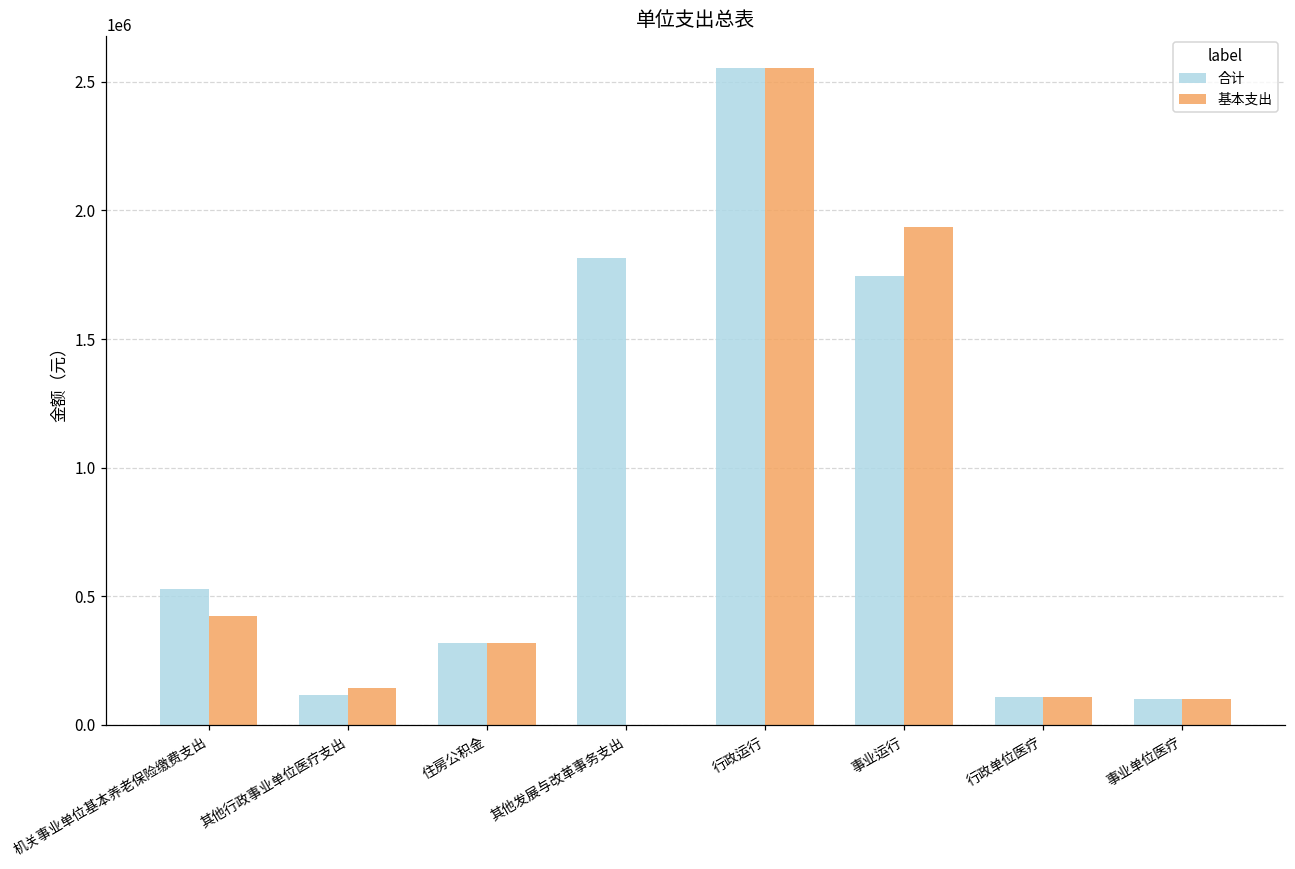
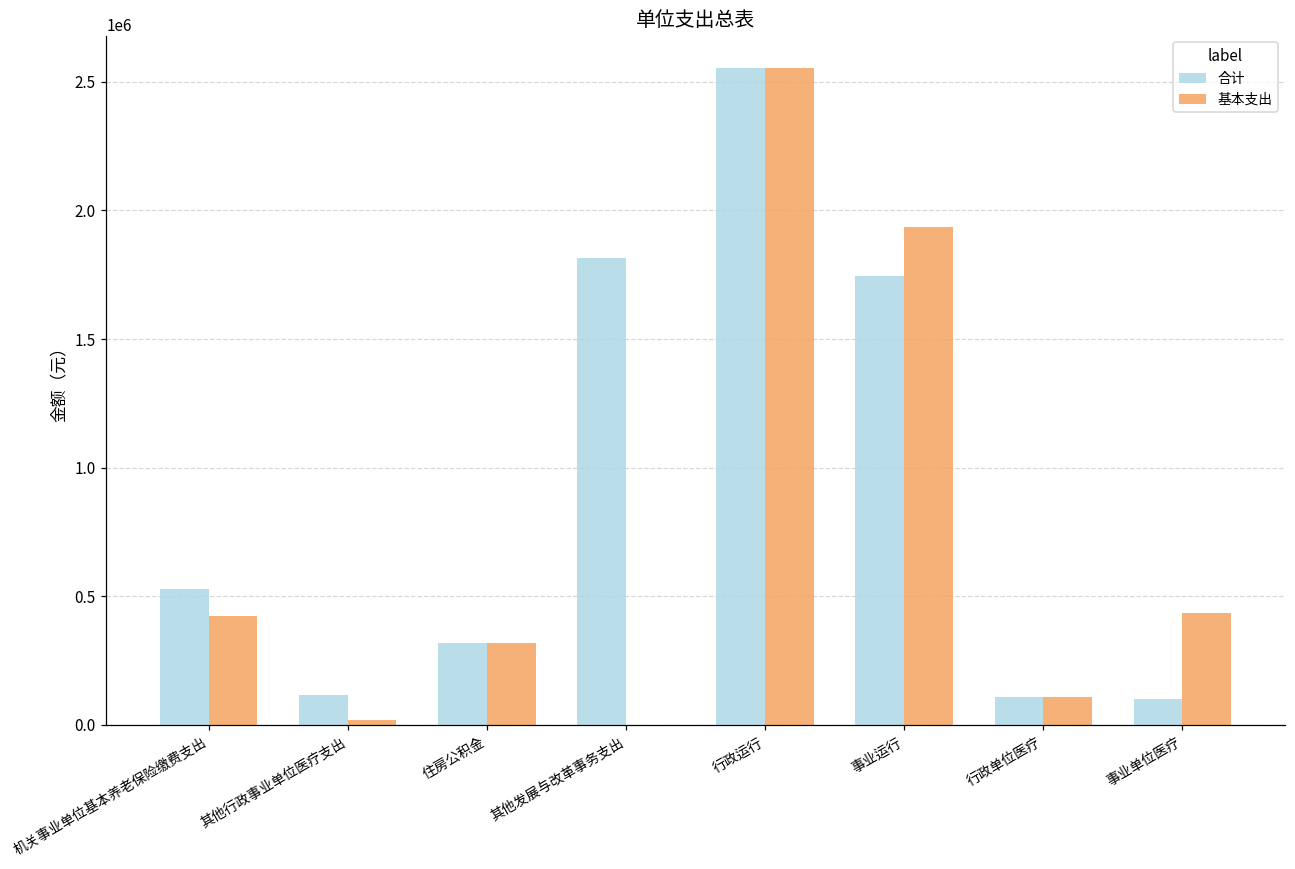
基本支出, 其他行政事业单位医疗支出: 140000 -> 20000
基本支出, 事业单位医疗: 100000 -> 440000
